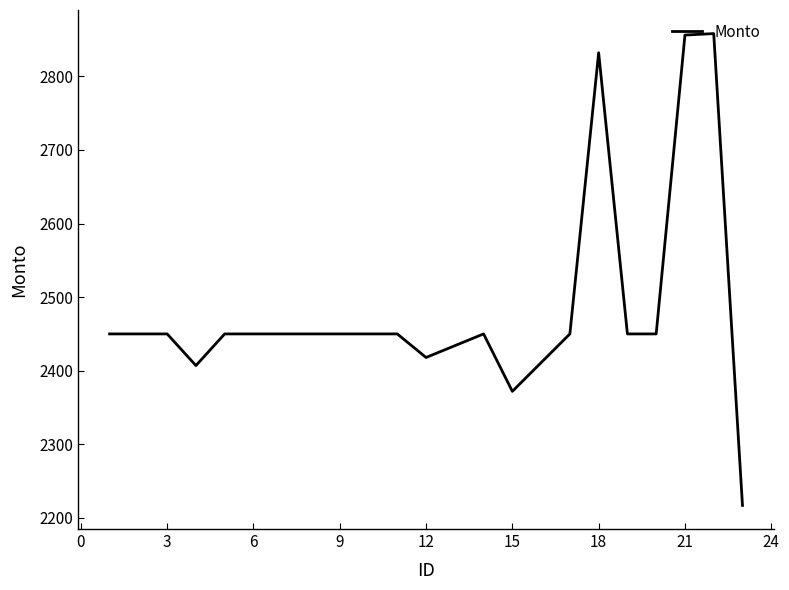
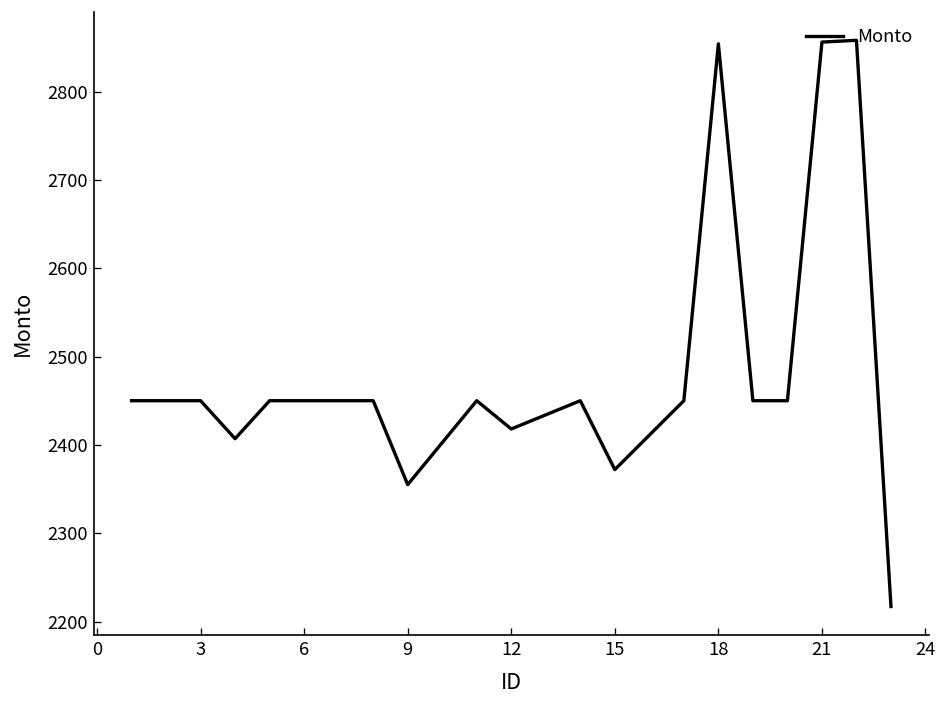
9: 2450 -> 2360
18: 2830 -> 2850
